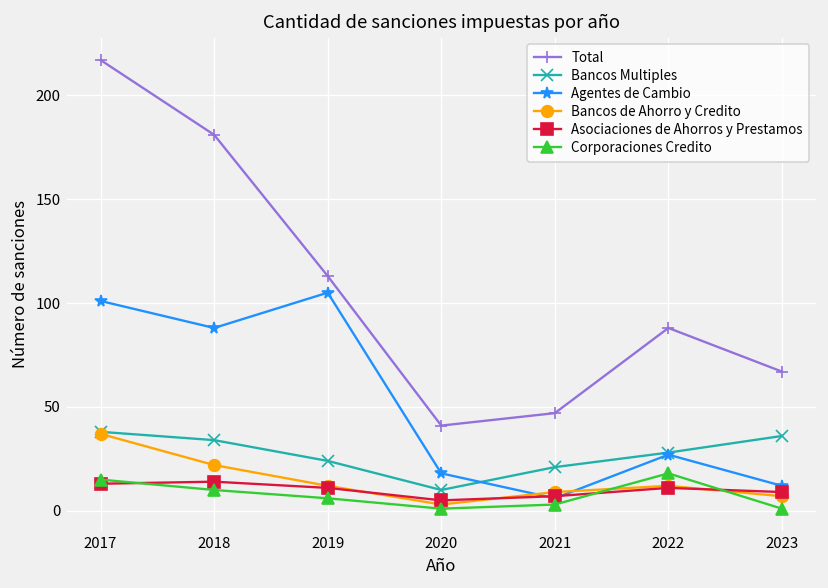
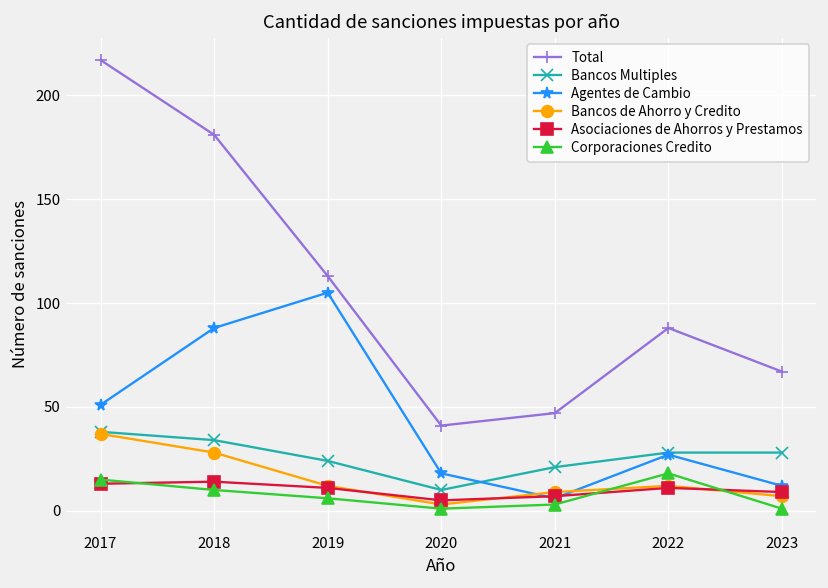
Agentes de Cambio, 2017: 101 -> 51
Bancos de Ahorro y Credito, 2018: 22 -> 28
Bancos Multiples, 2023: 36 -> 28
